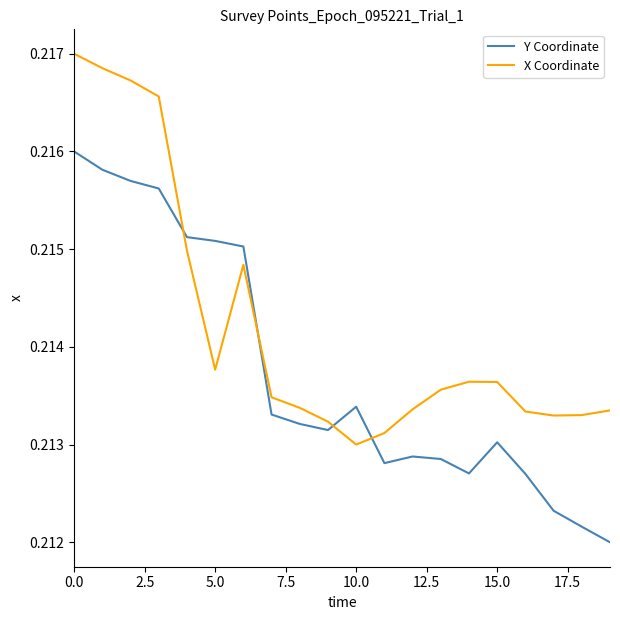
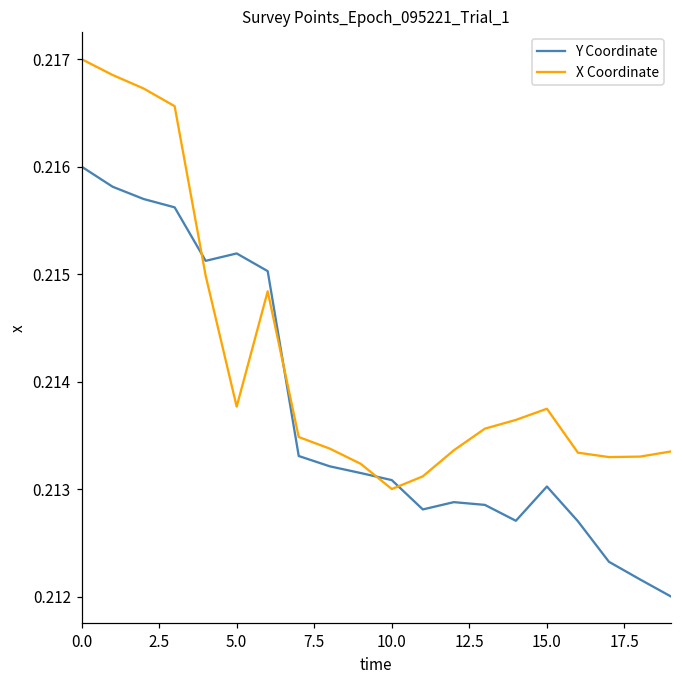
Y Coordinate, 5.0: 0.2151 -> 0.2152
Y Coordinate, 10.0: 0.2134 -> 0.2131
X Coordinate, 15.0: 0.2136 -> 0.2137
